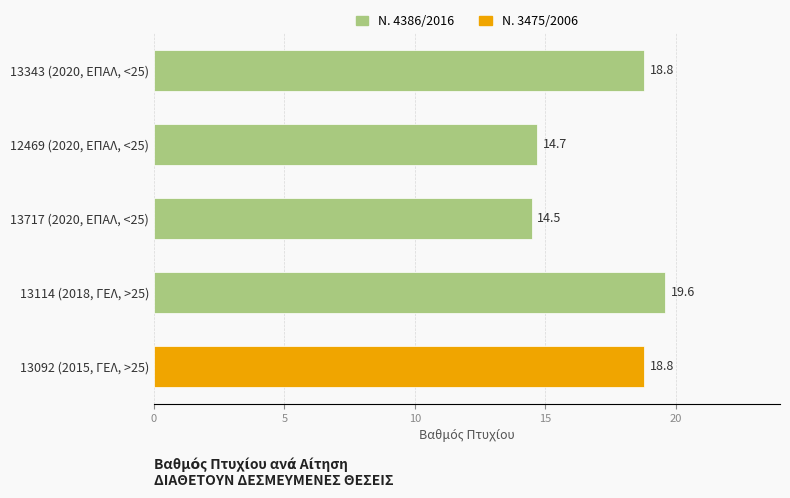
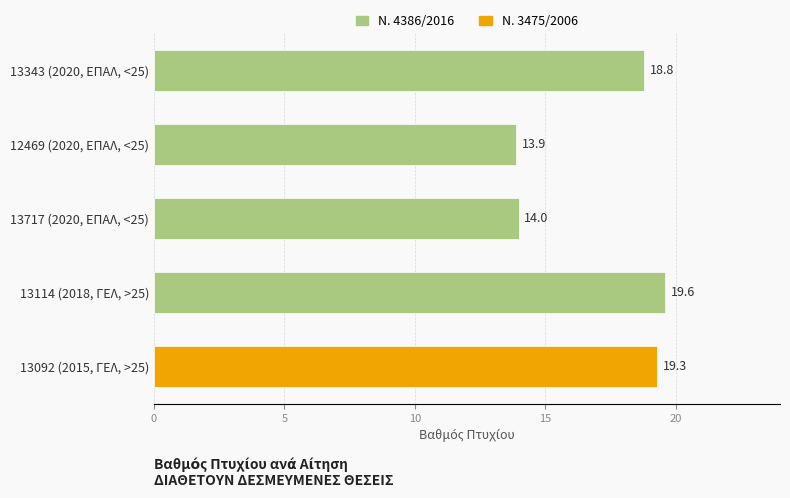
Ν. 4386/2016, 12469 (2020, ΕΠΑΛ, <25): 14.7 -> 13.9
Ν. 4386/2016, 13717 (2020, ΕΠΑΛ, <25): 14.5 -> 14.0
Ν. 3475/2006, 13092 (2015, ΓΕΛ, >25): 18.8 -> 19.3
